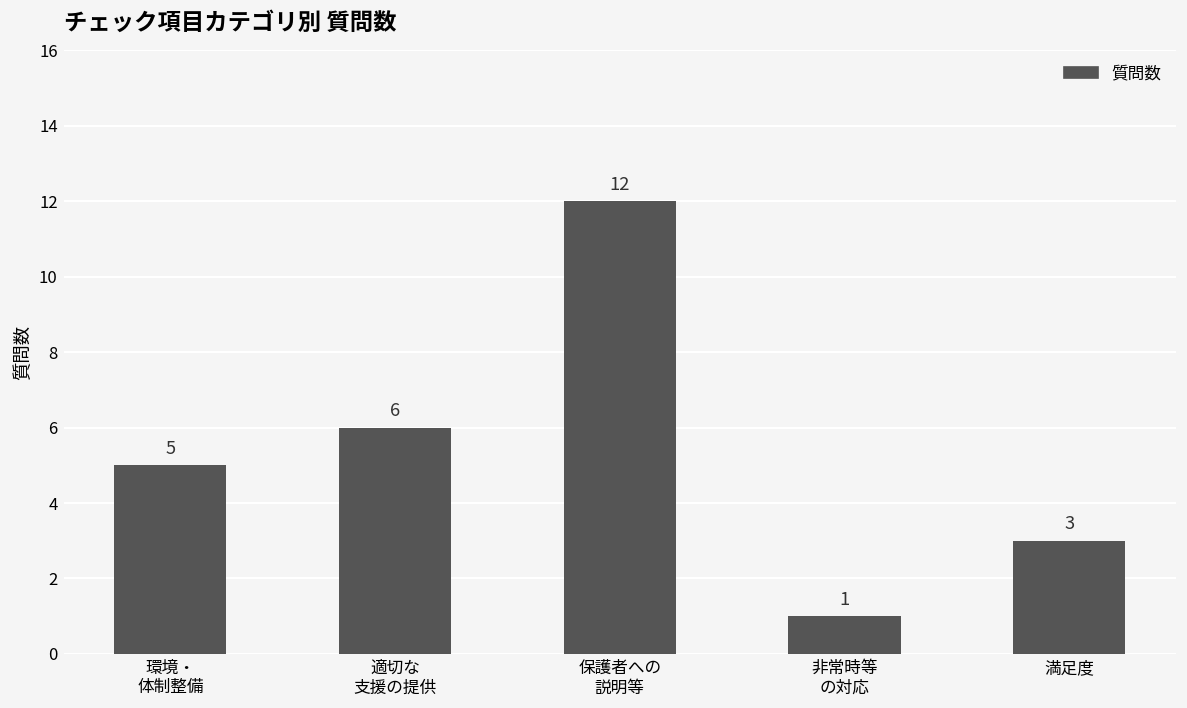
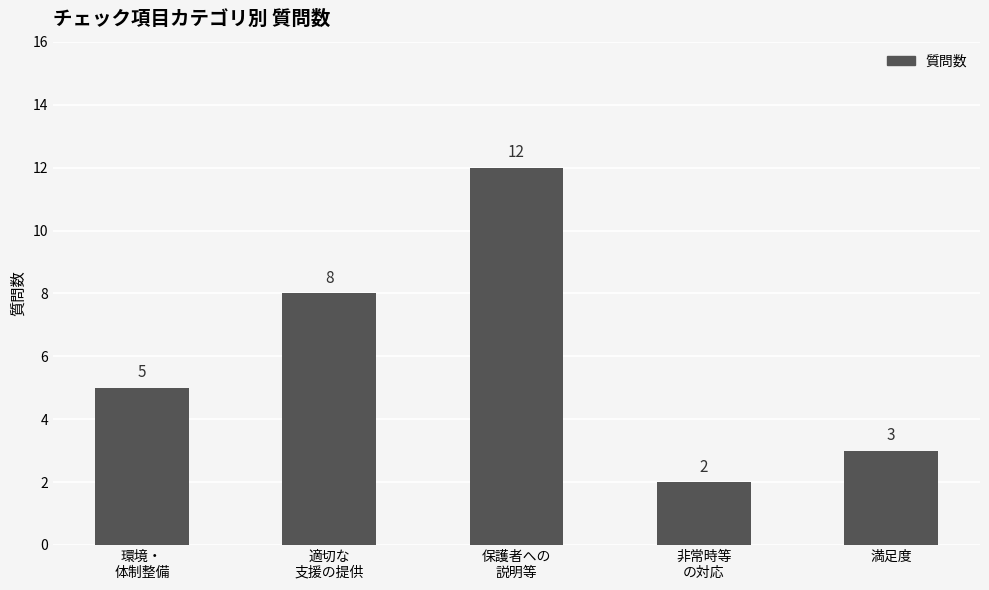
適切な 支援の提供: 6 -> 8
非常時等 の対応: 1 -> 2
